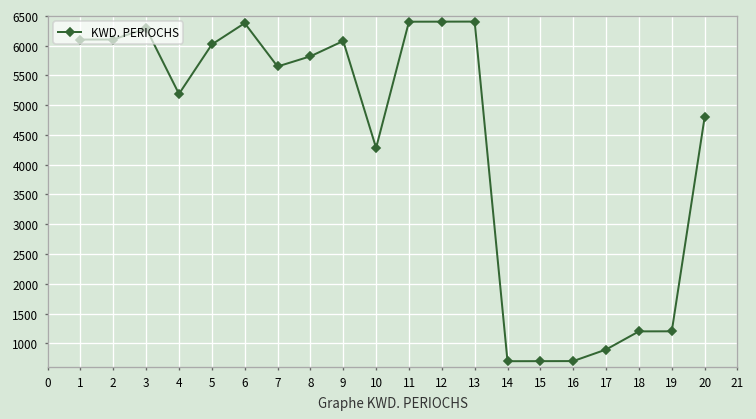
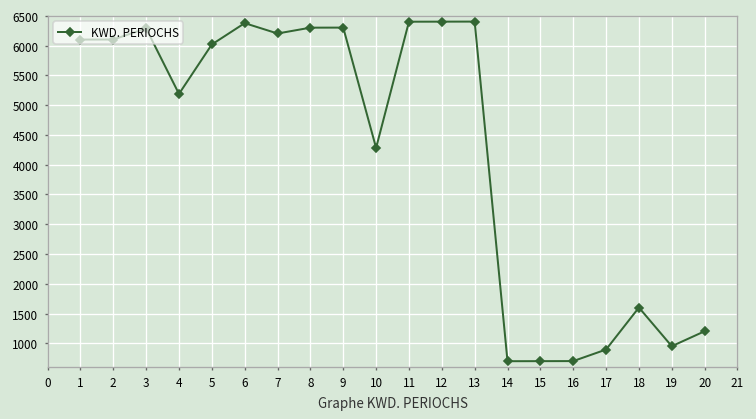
7: 5600 -> 6200
8: 5800 -> 6300
9: 6100 -> 6300
18: 1200 -> 1600
19: 1200 -> 1000
20: 4800 -> 1200
